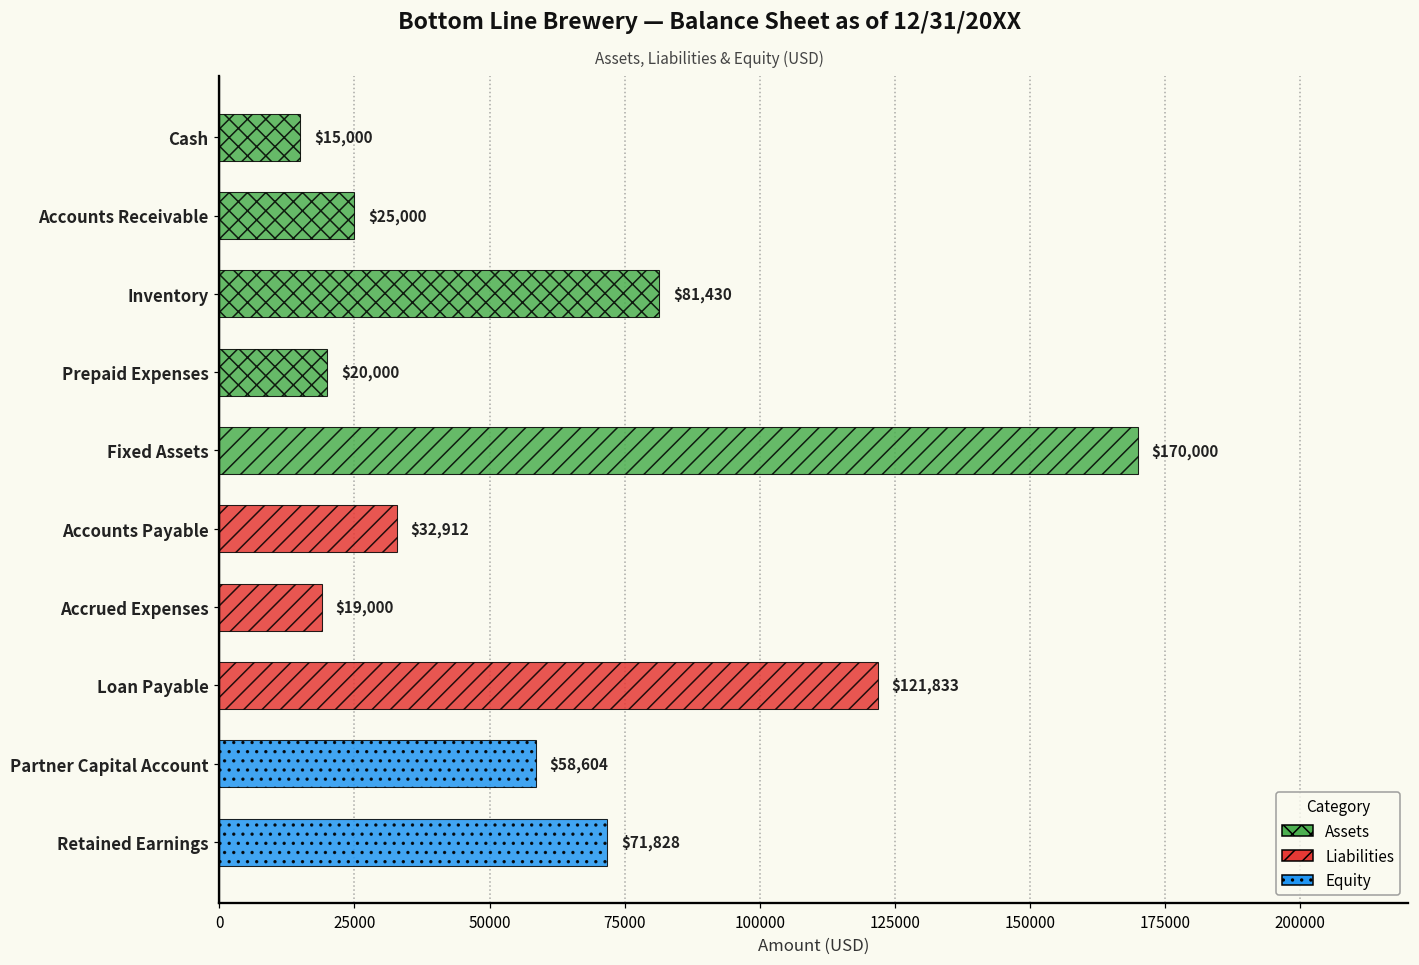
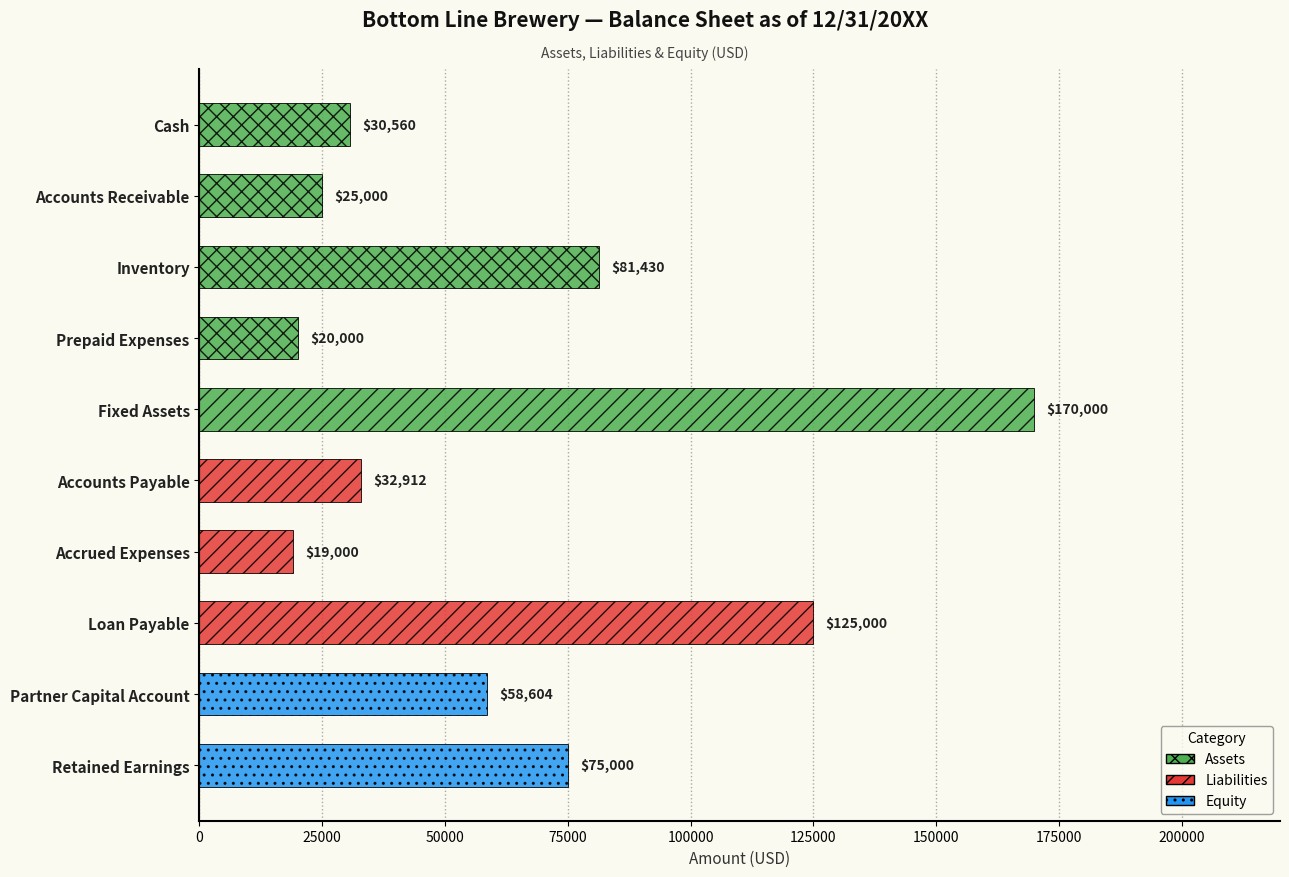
Cash: $15,000 -> $30,560
Loan Payable: $121,833 -> $125,000
Retained Earnings: $71,828 -> $75,000
